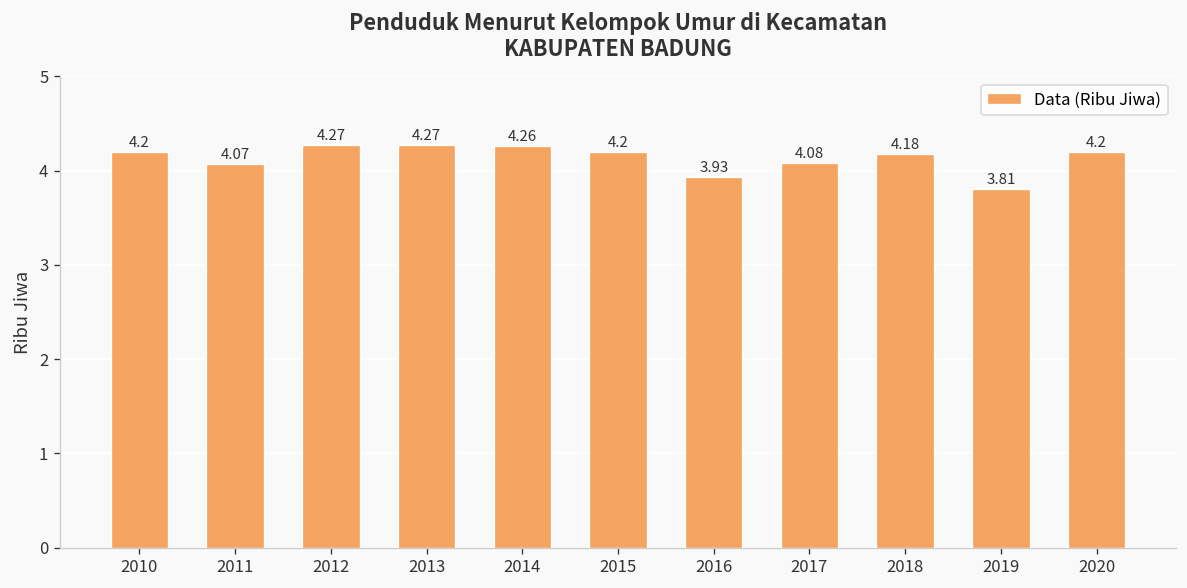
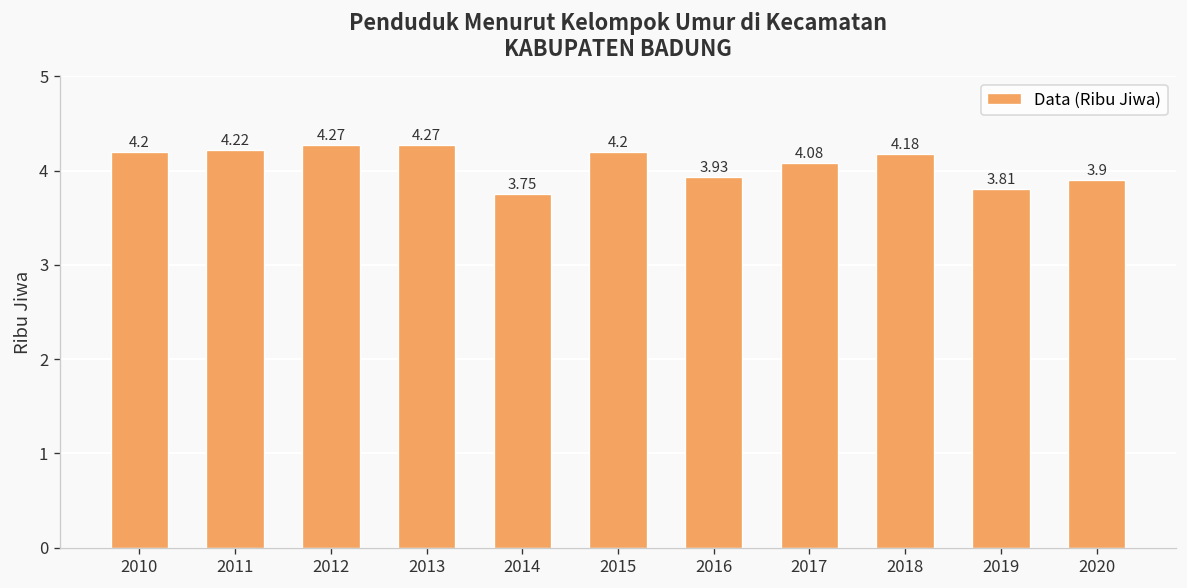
2011: 4.07 -> 4.22
2014: 4.26 -> 3.75
2020: 4.2 -> 3.9
